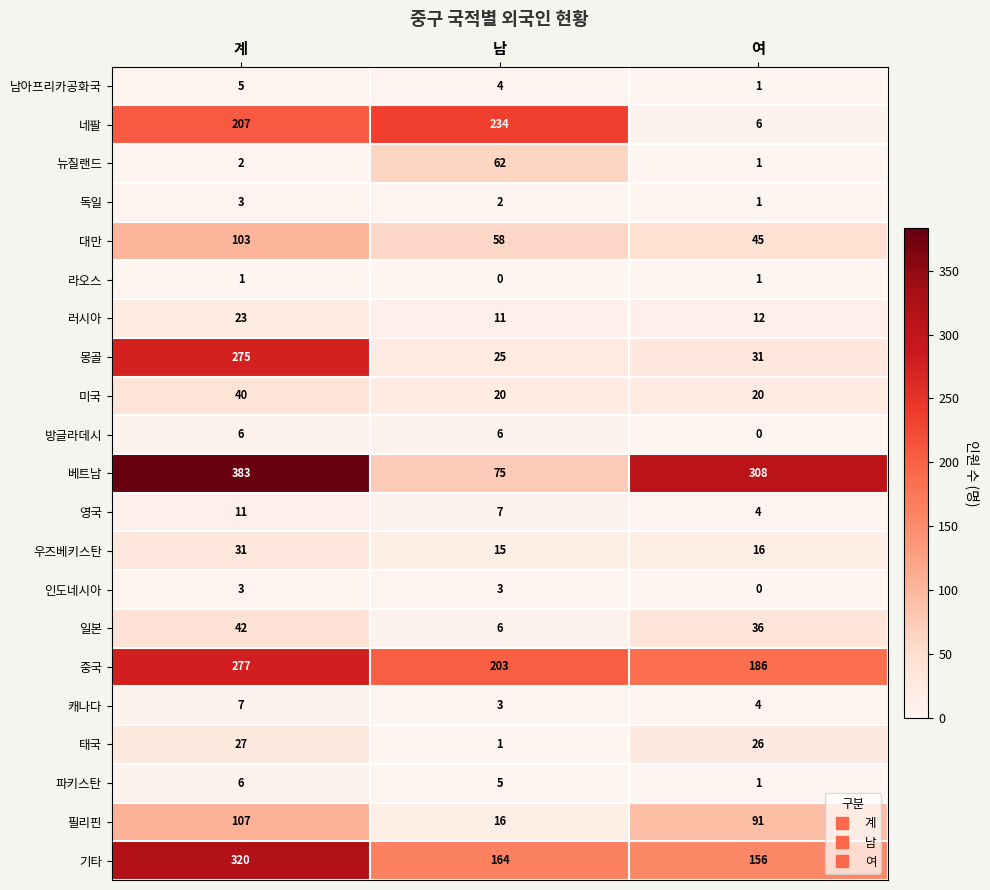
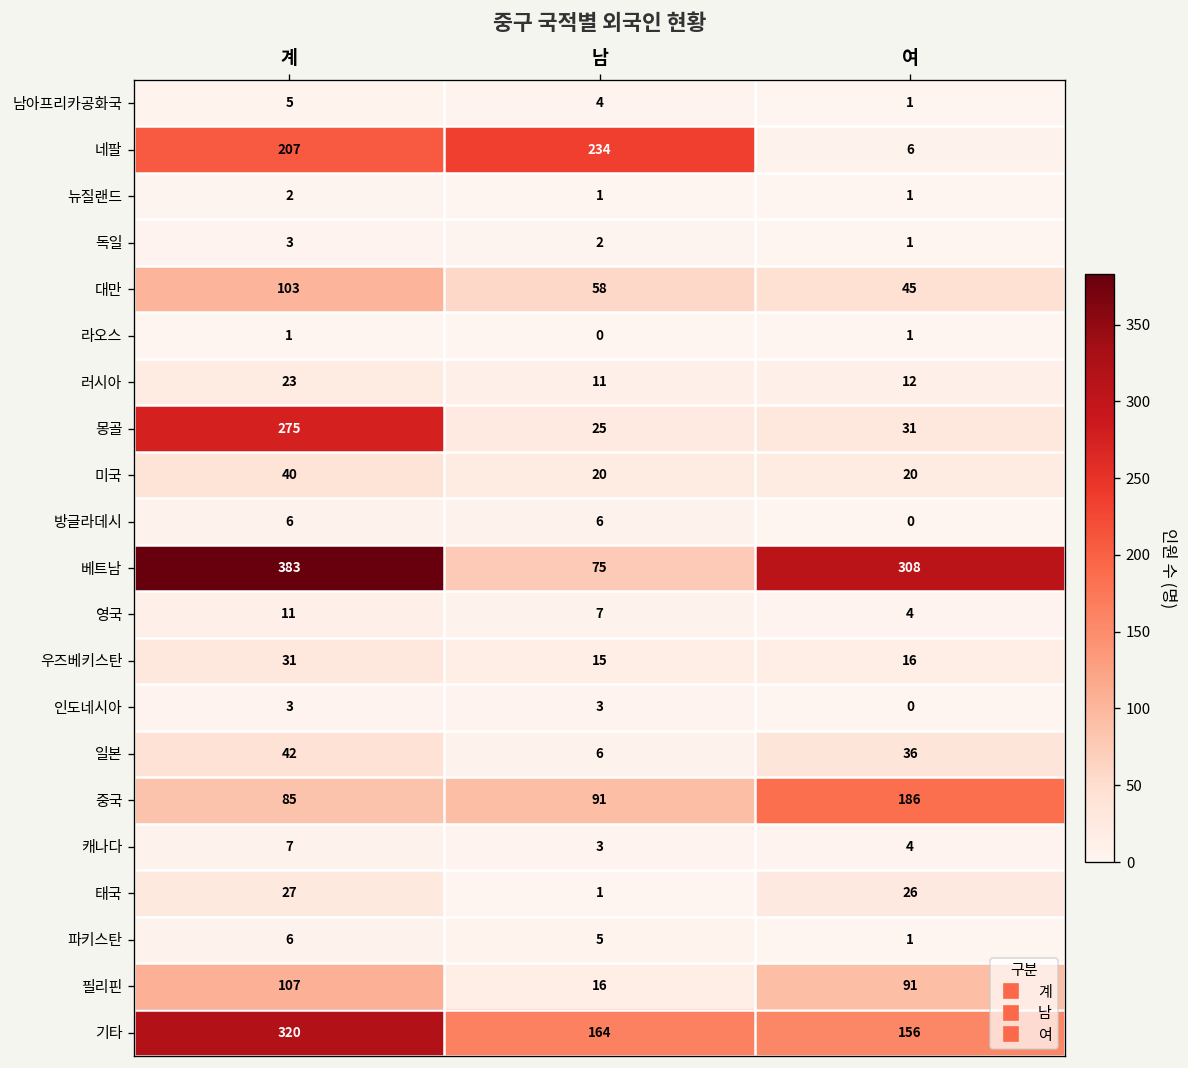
뉴질랜드, 남: 62 -> 1
중국, 계: 277 -> 85
중국, 남: 203 -> 91
